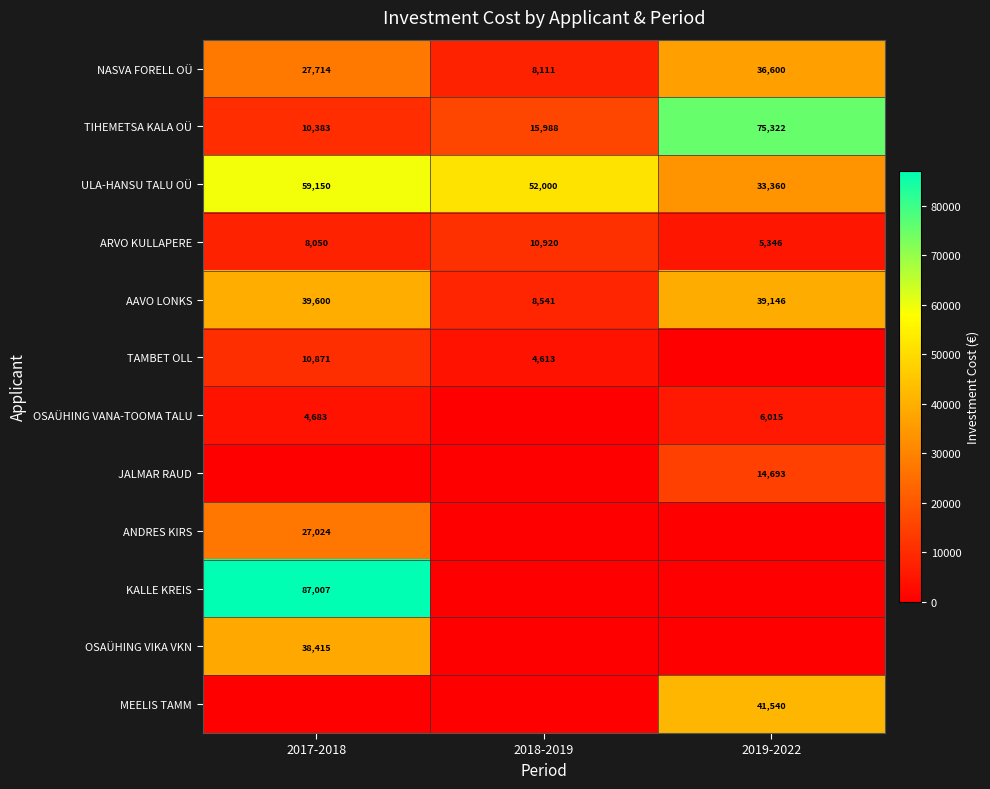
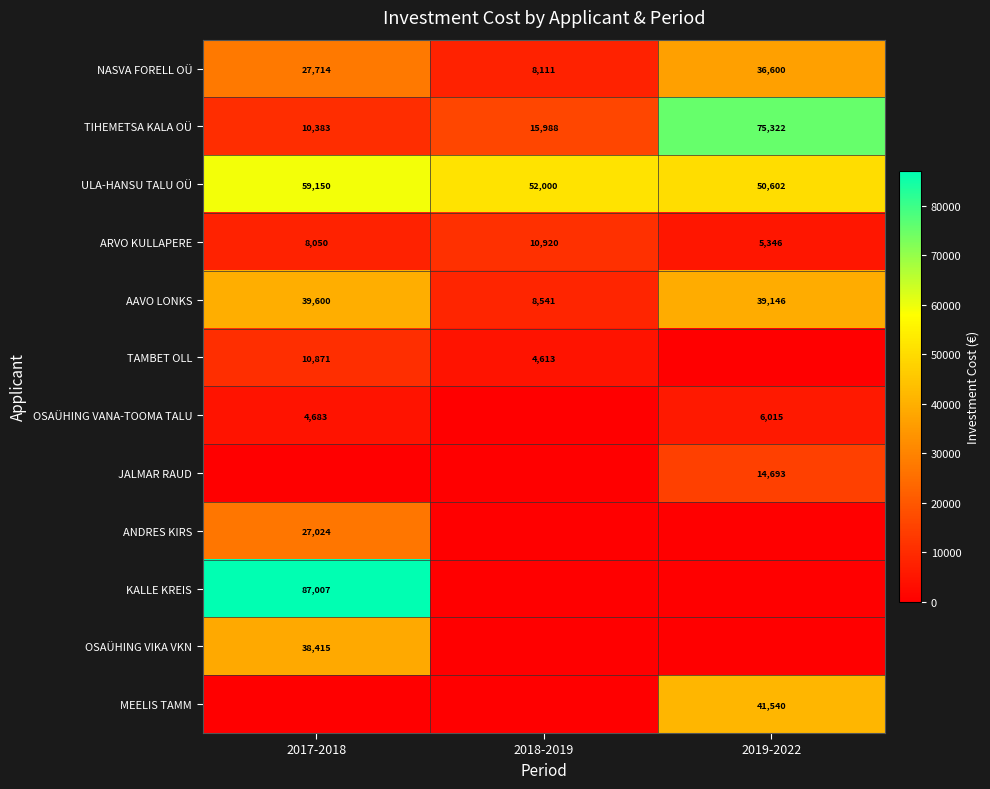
ULA-HANSU TALU OÜ, 2019-2022: 33,360 -> 50,602
